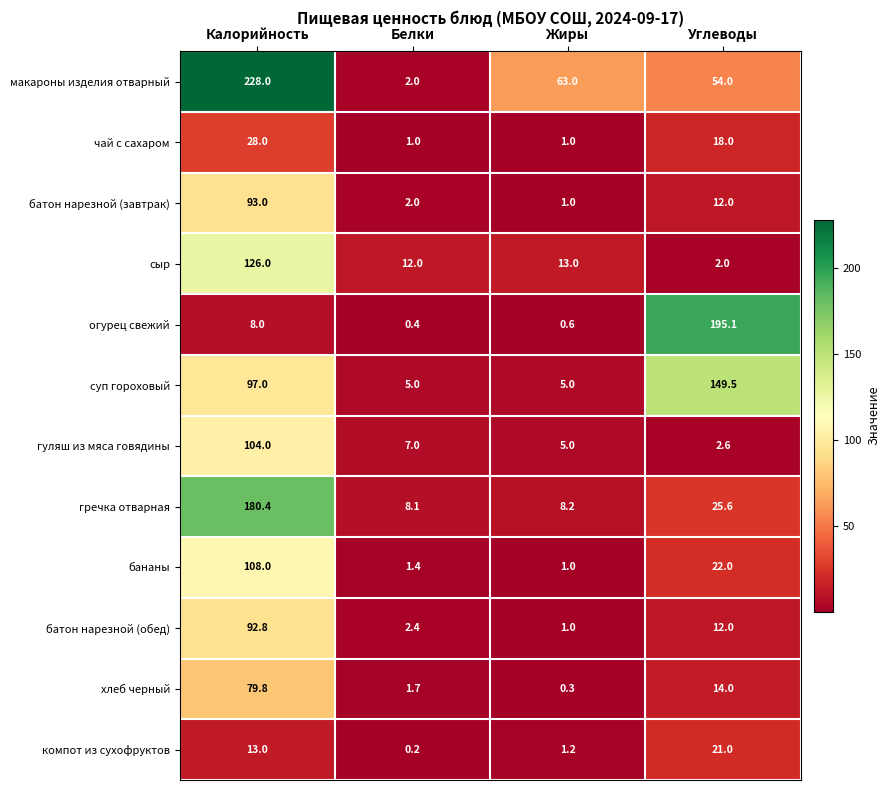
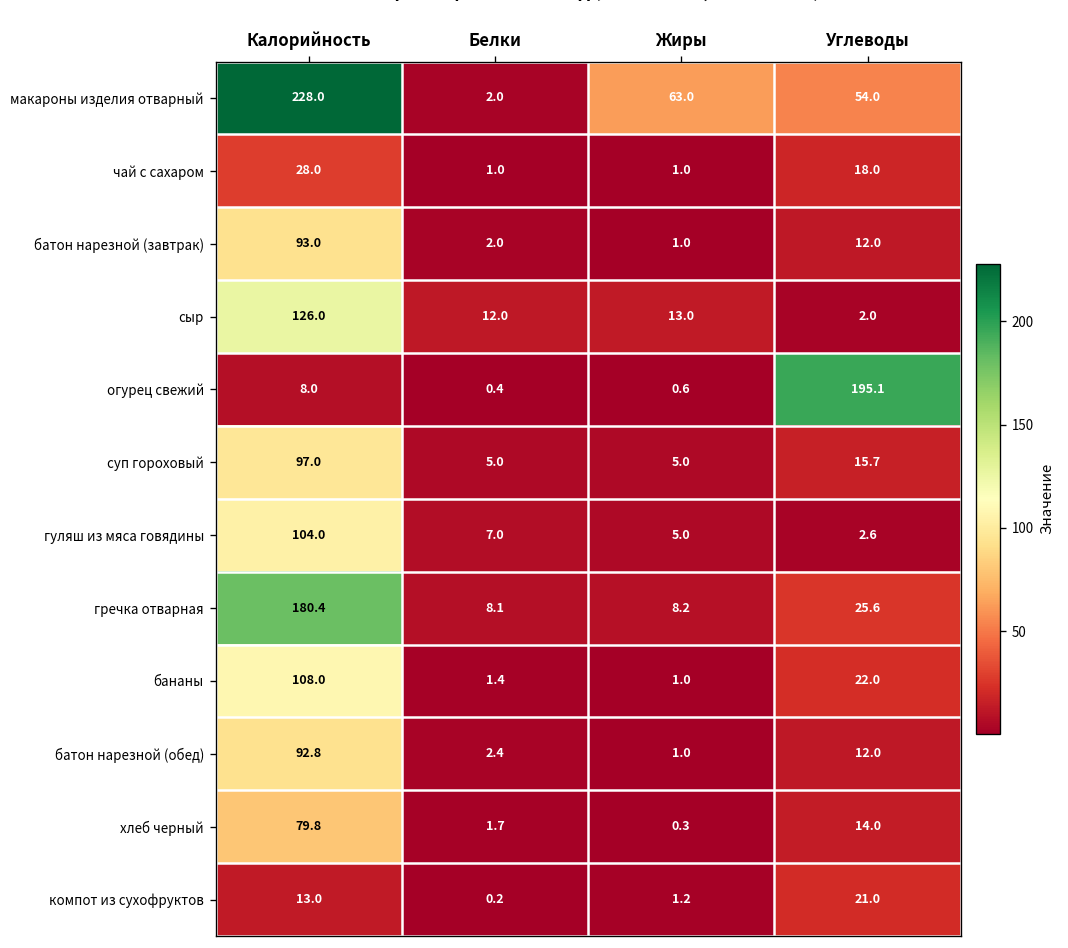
суп гороховый, Углеводы: 149.5 -> 15.7
